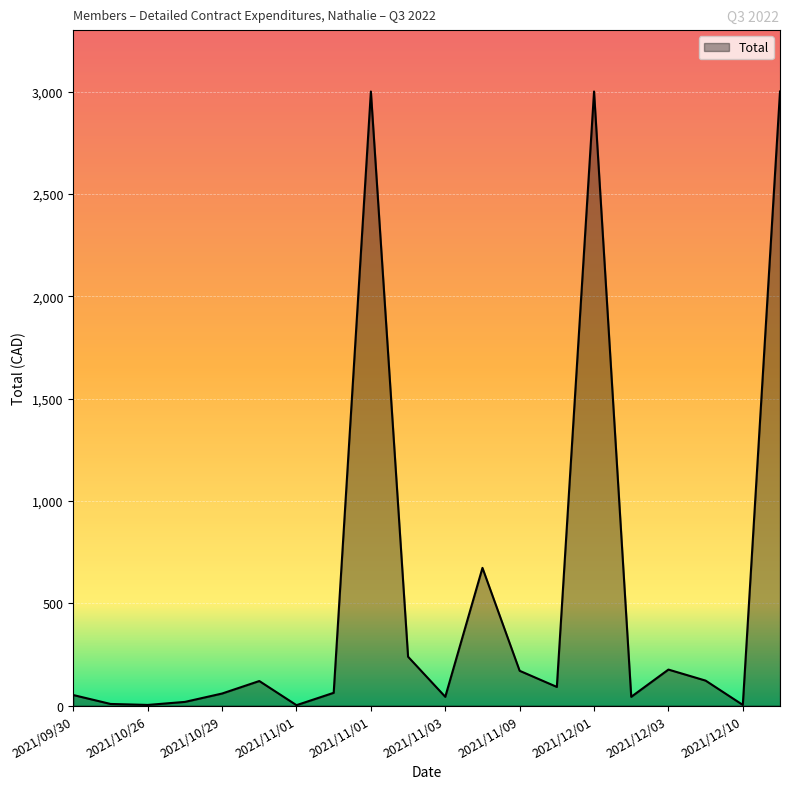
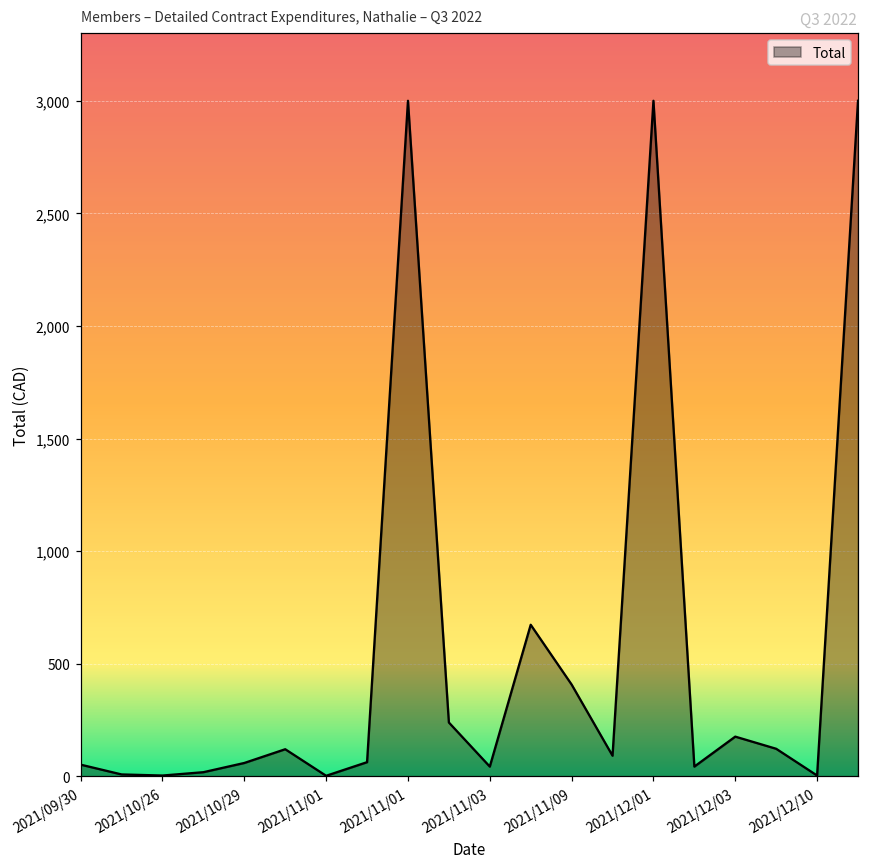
2021/11/09: 170 -> 410
